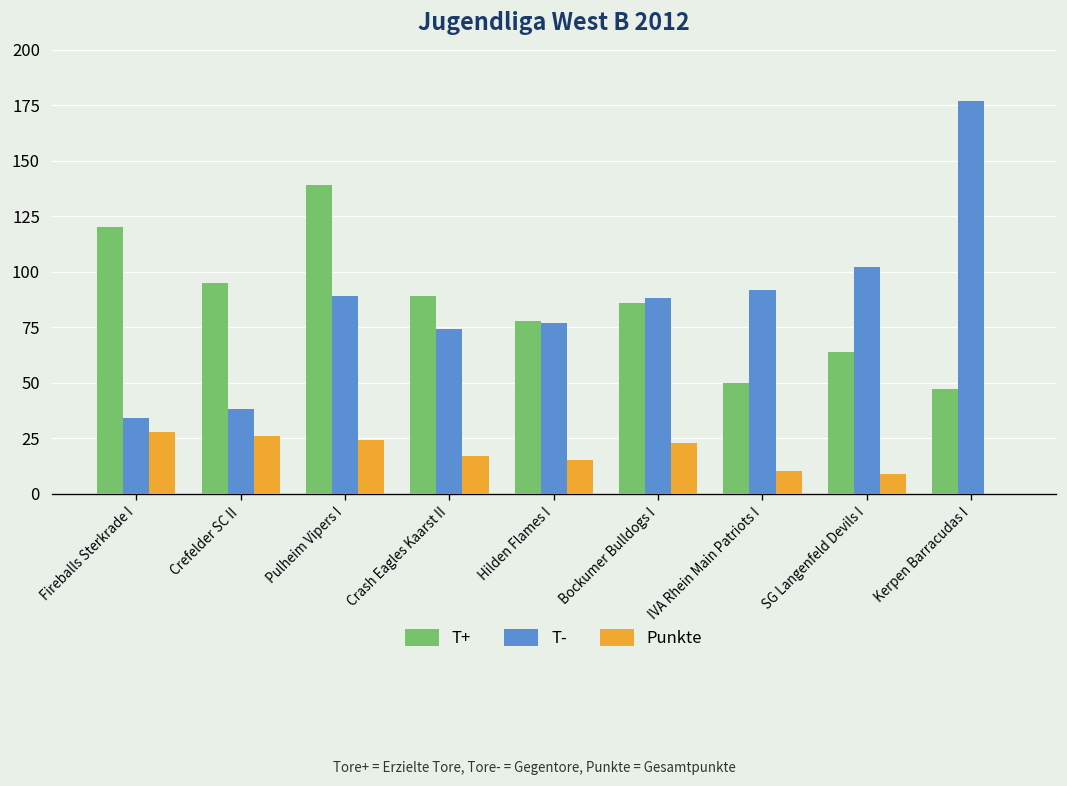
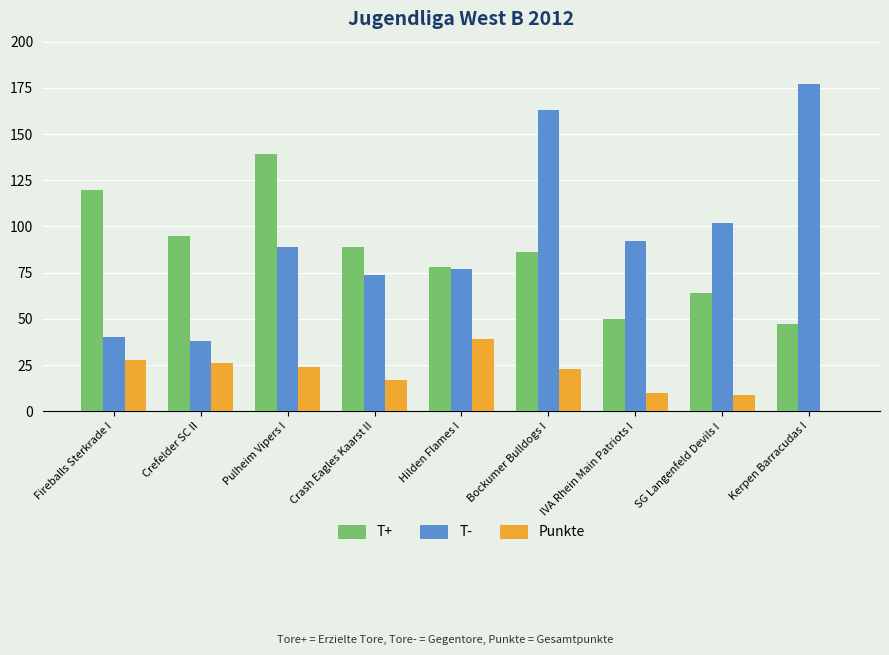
T-, Fireballs Sterkrade I: 34 -> 40
Punkte, Hilden Flames I: 15 -> 39
T-, Bockumer Bulldogs I: 88 -> 163
